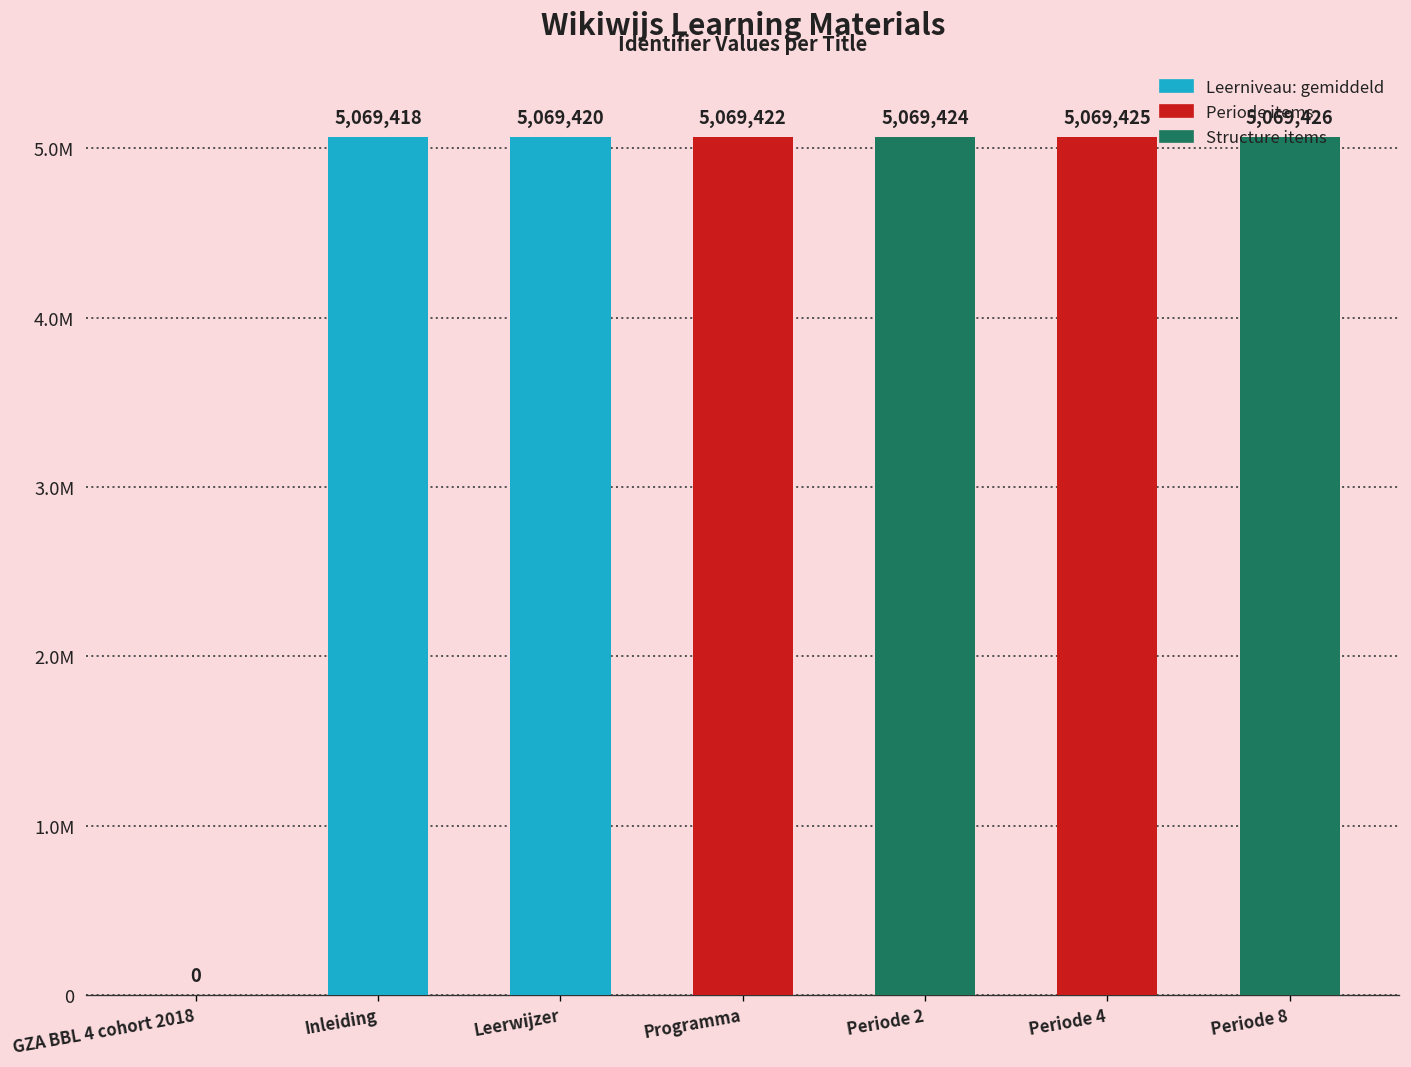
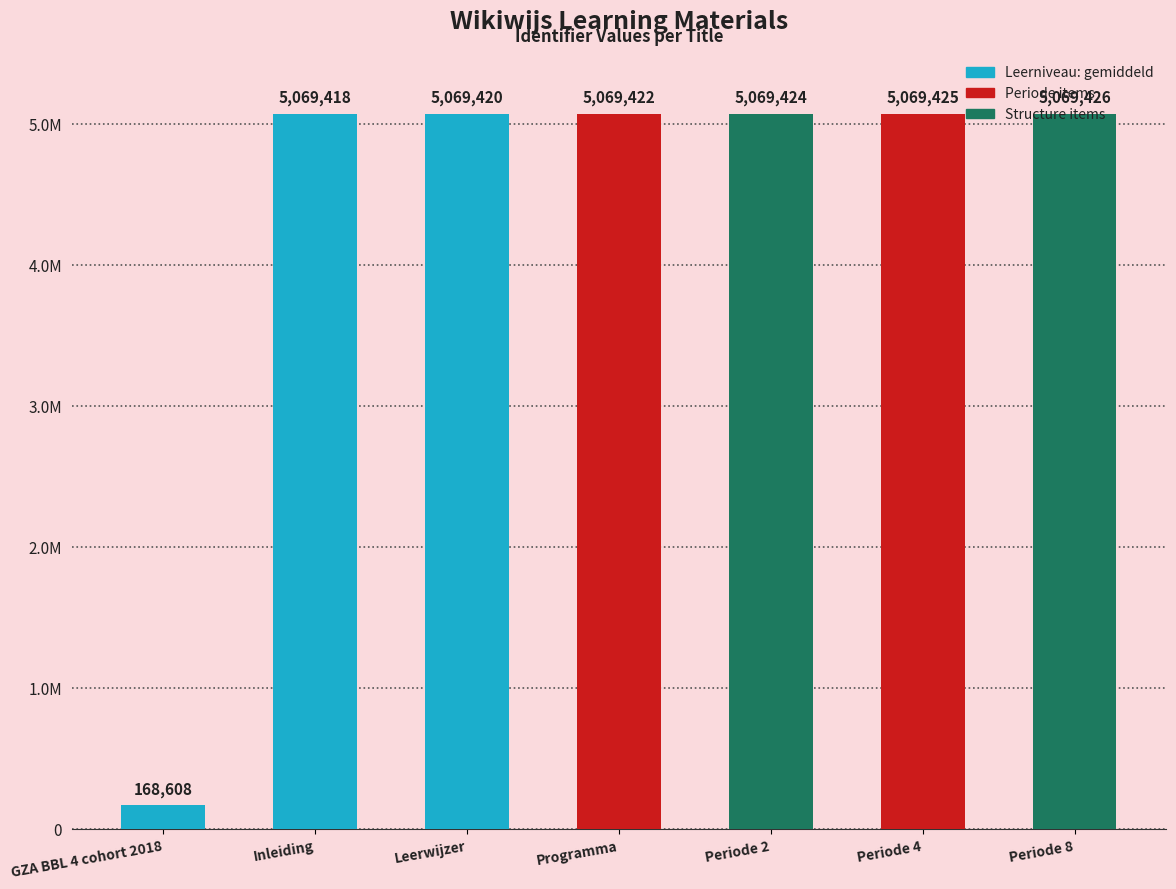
GZA BBL 4 cohort 2018: 0 -> 168,608
